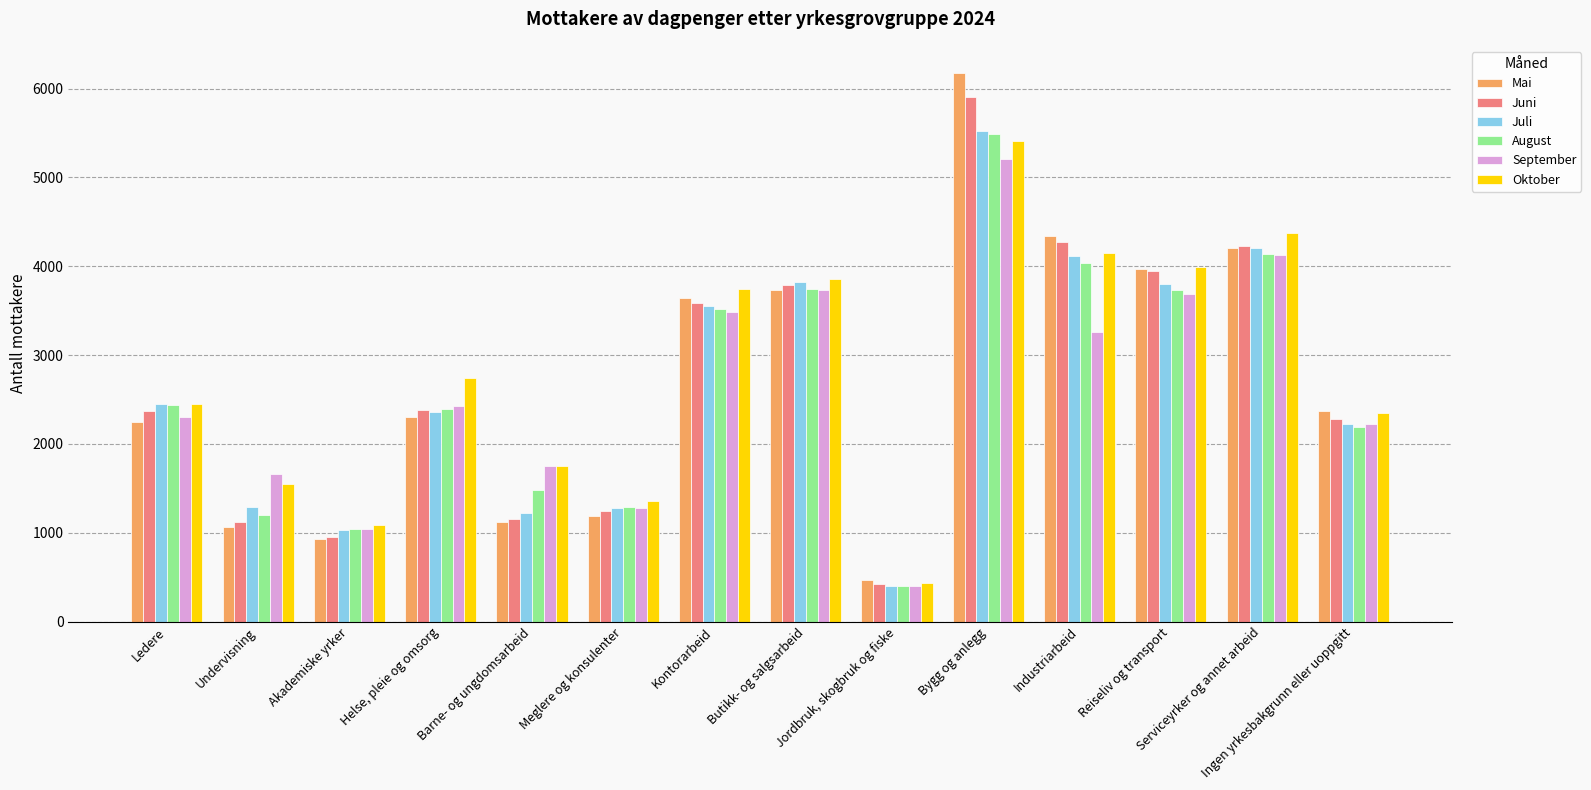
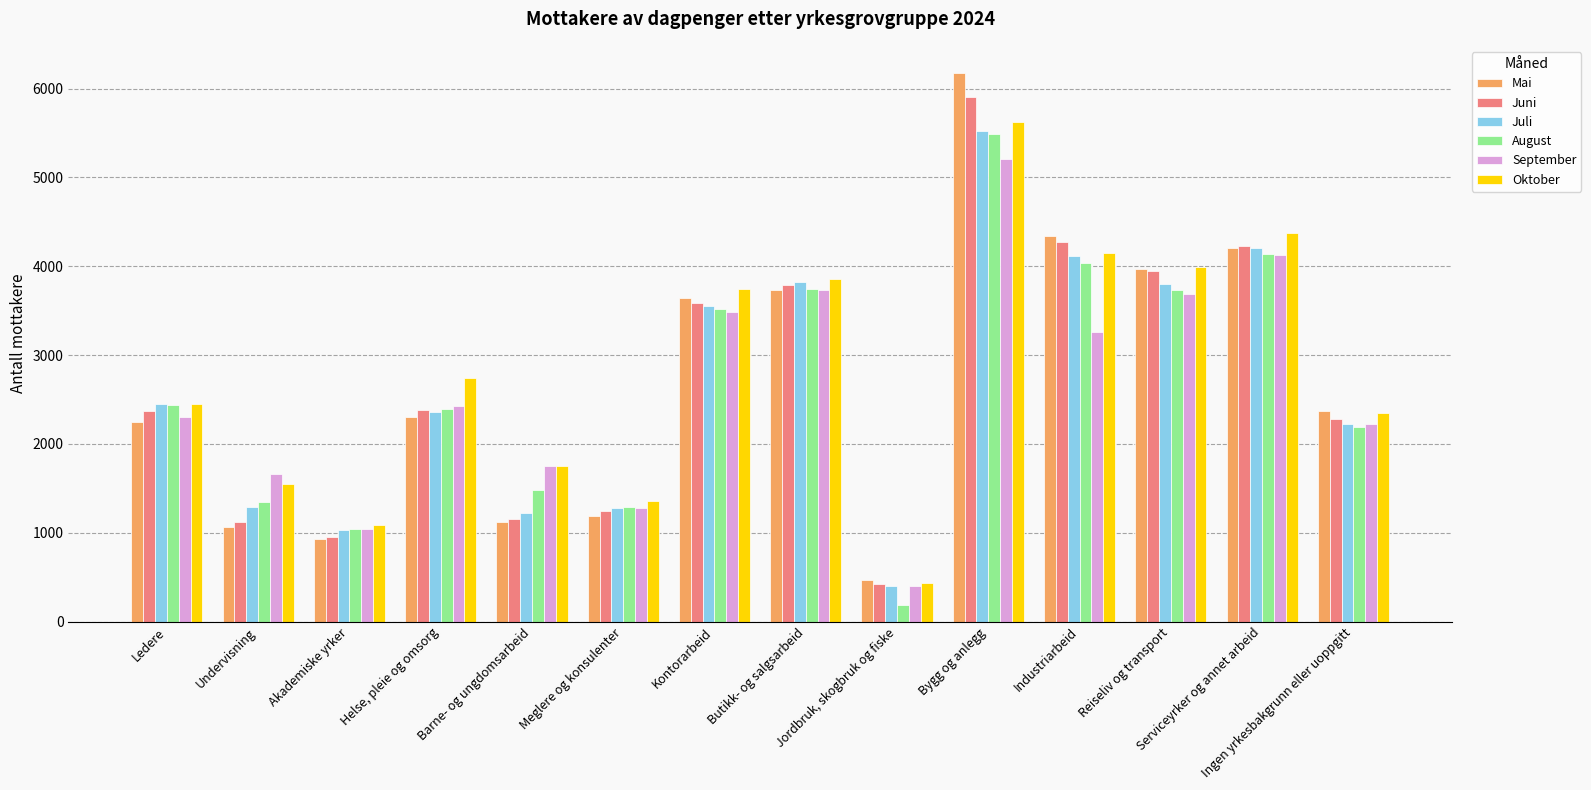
August, Undervisning: 1200 -> 1300
August, Jordbruk, skogbruk og fiske: 400 -> 200
Oktober, Bygg og anlegg: 5400 -> 5600
